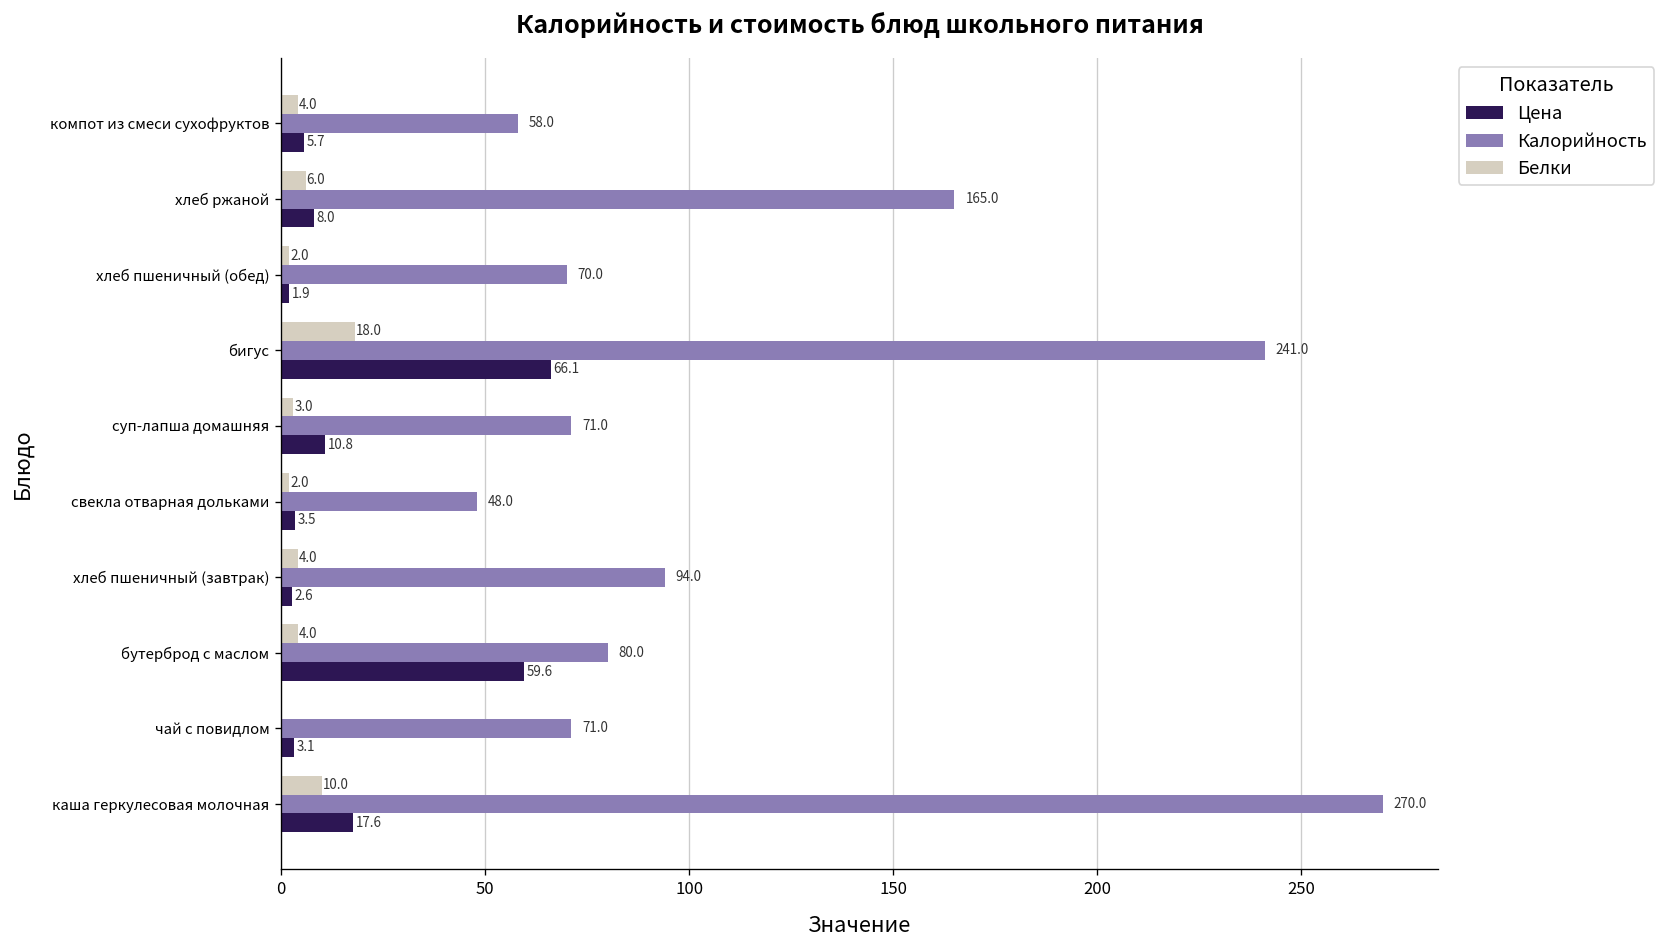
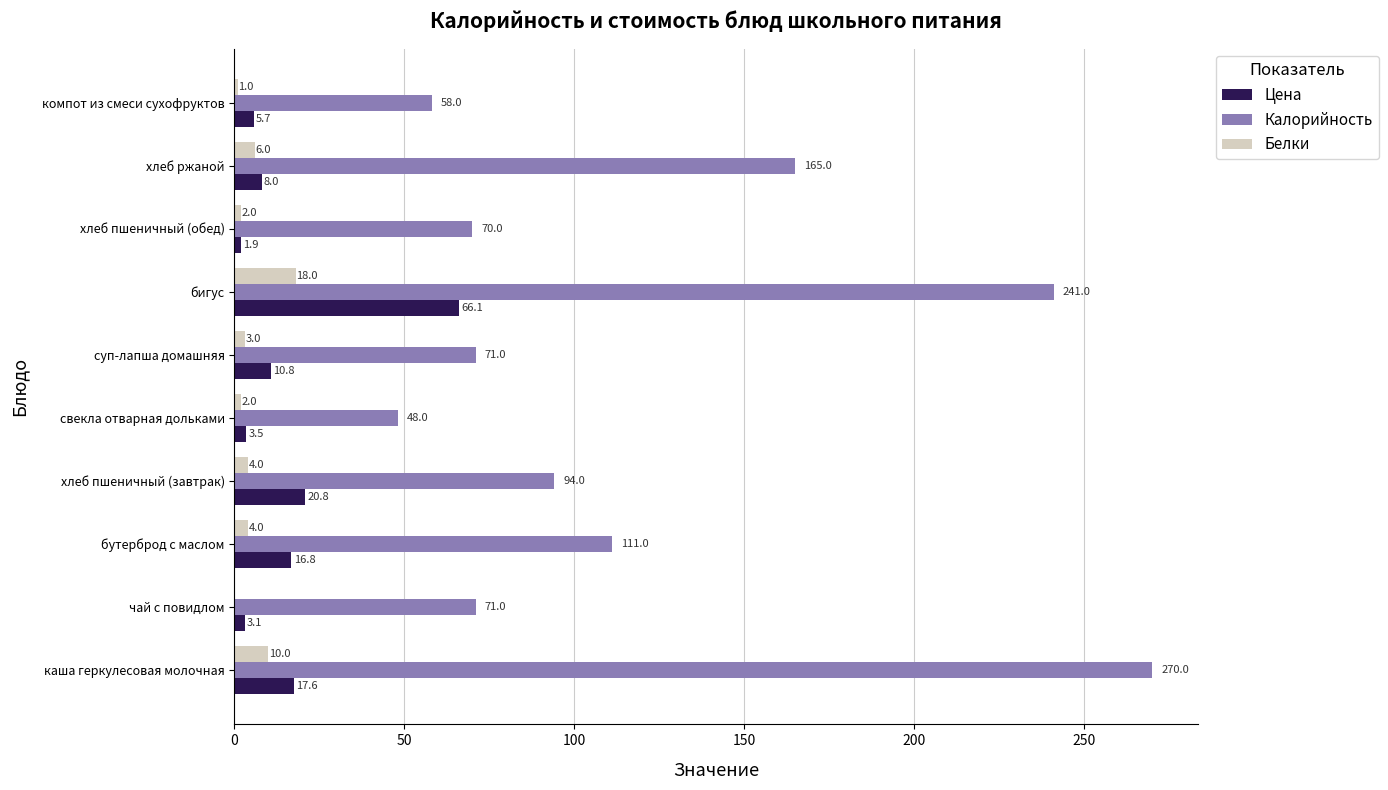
Белки, компот из смеси сухофруктов: 4.0 -> 1.0
Цена, хлеб пшеничный (завтрак): 2.6 -> 20.8
Калорийность, бутерброд с маслом: 80.0 -> 111.0
Цена, бутерброд с маслом: 59.6 -> 16.8
